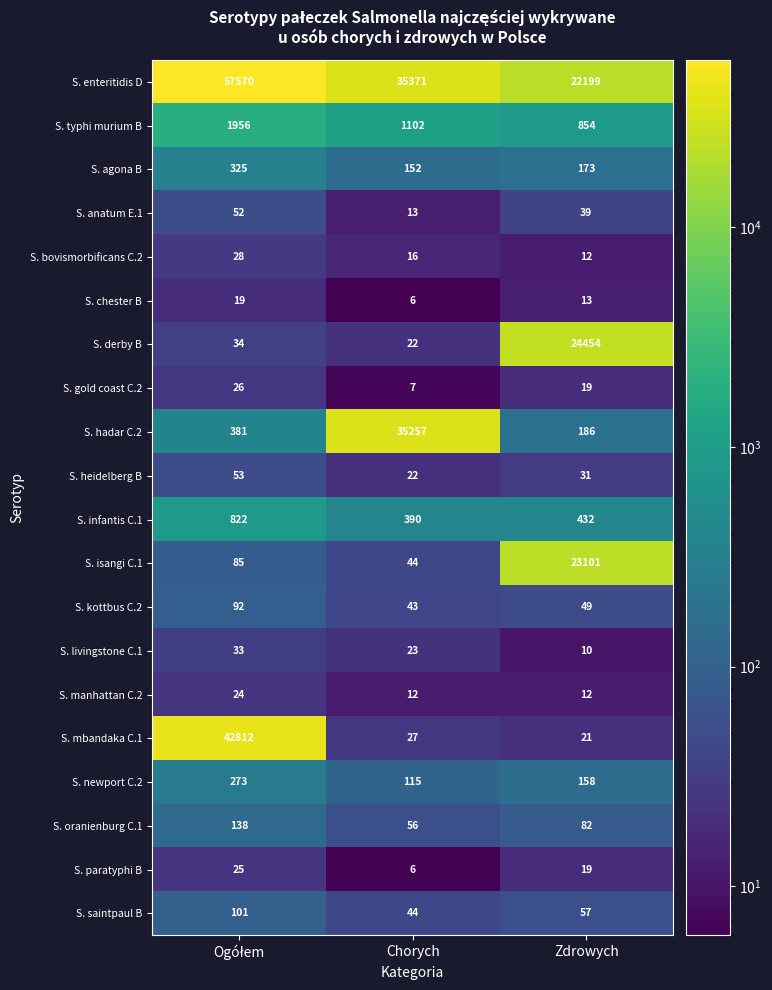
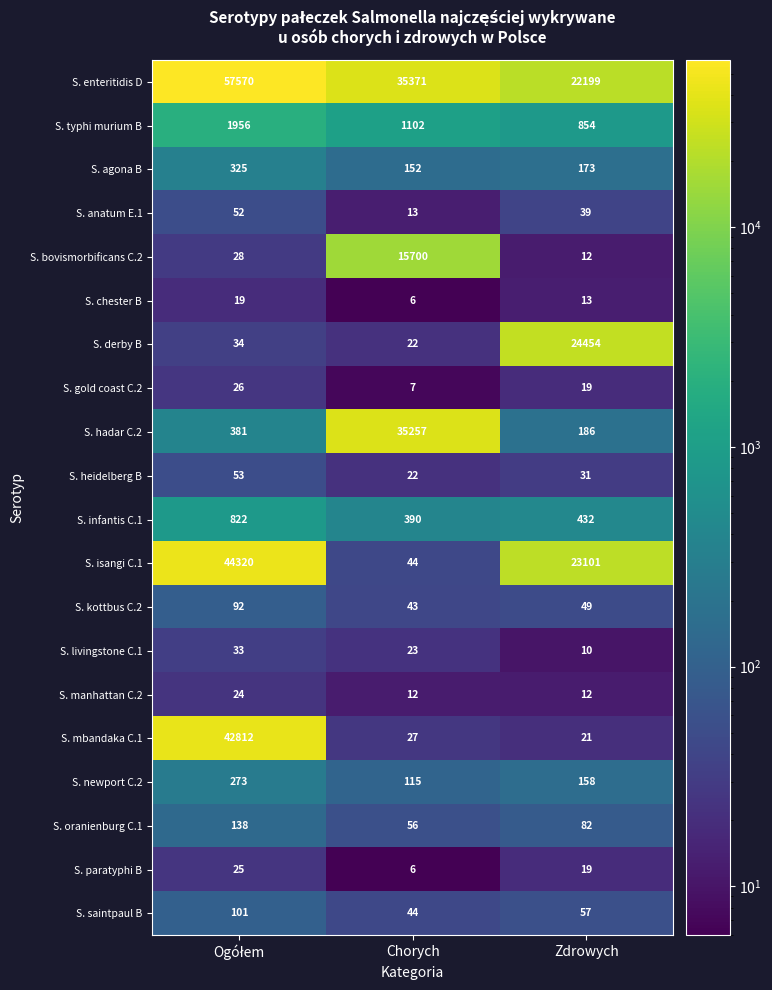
S. bovismorbificans C.2, Chorych: 16 -> 15700
S. isangi C.1, Ogółem: 85 -> 44320
